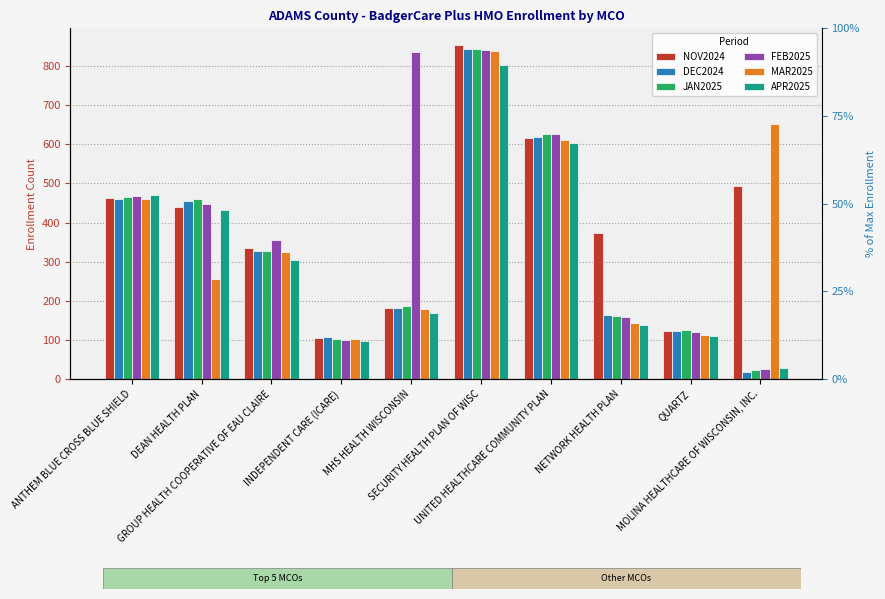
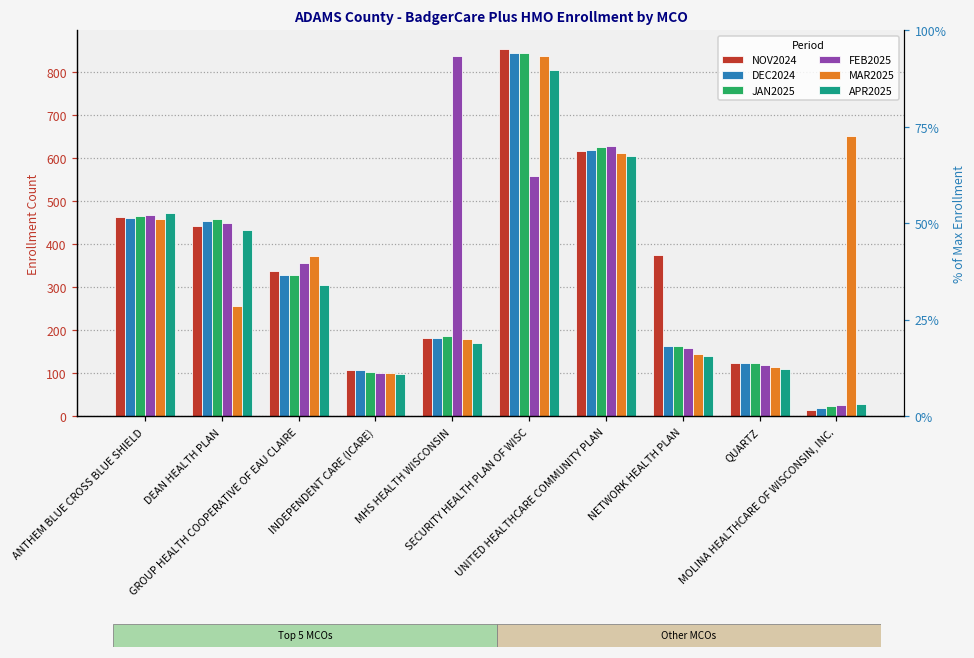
MAR2025, GROUP HEALTH COOPERATIVE OF EAU CLAIRE: 320 -> 370
FEB2025, SECURITY HEALTH PLAN OF WISC: 840 -> 560
NOV2024, MOLINA HEALTHCARE OF WISCONSIN, INC.: 490 -> 10
